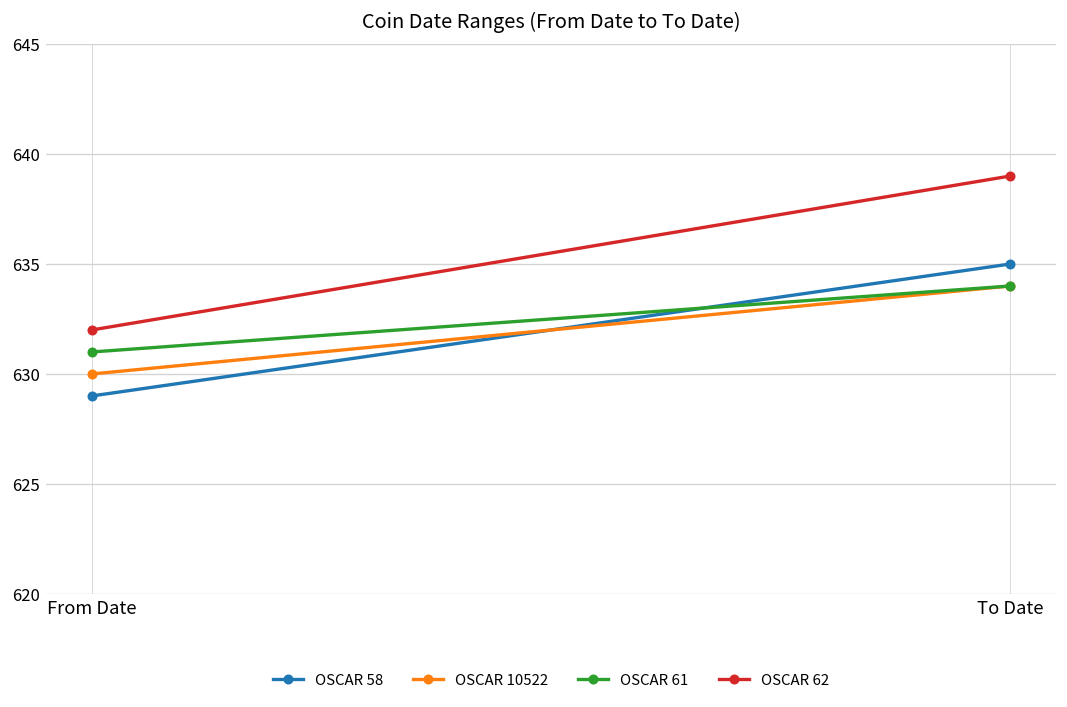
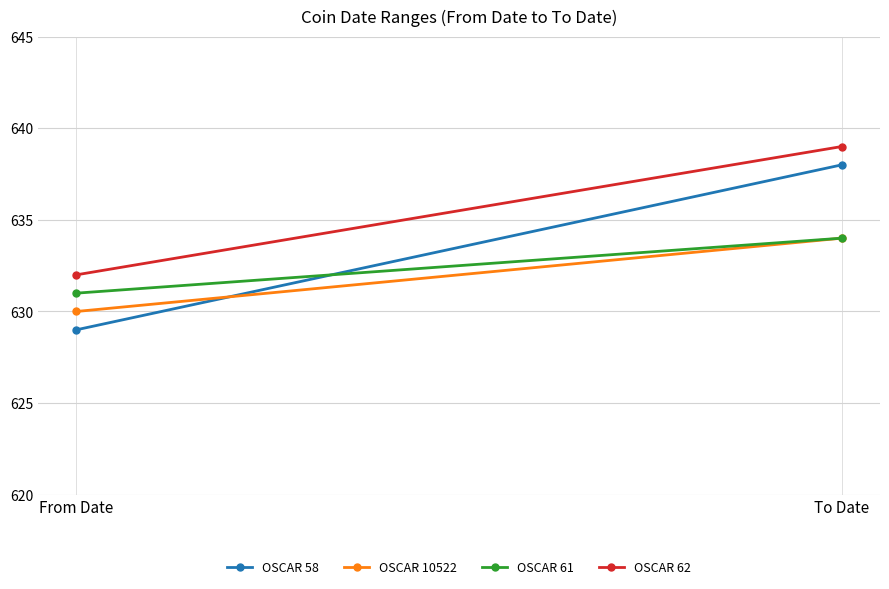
OSCAR 58, To Date: 635 -> 638
